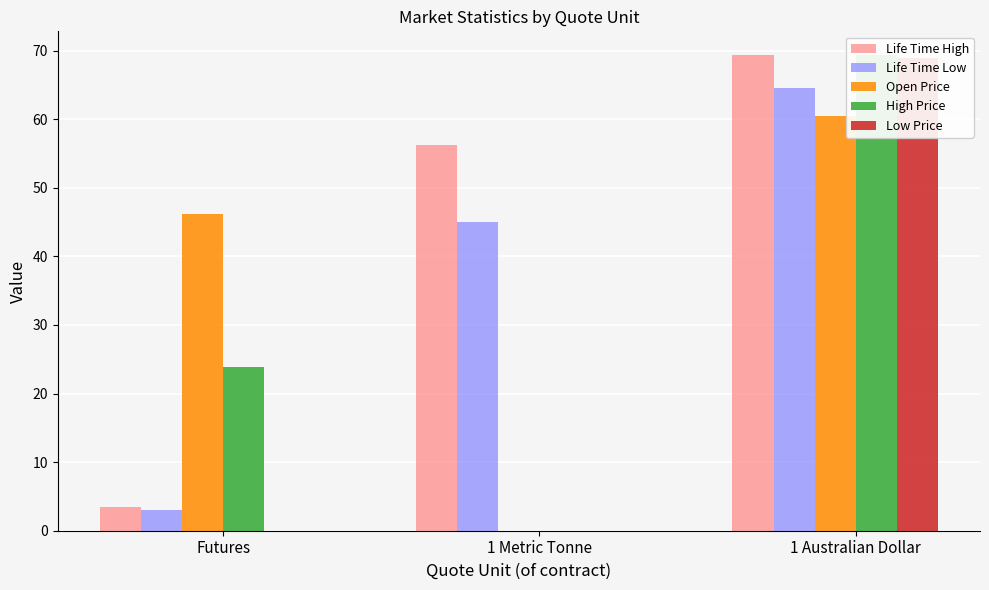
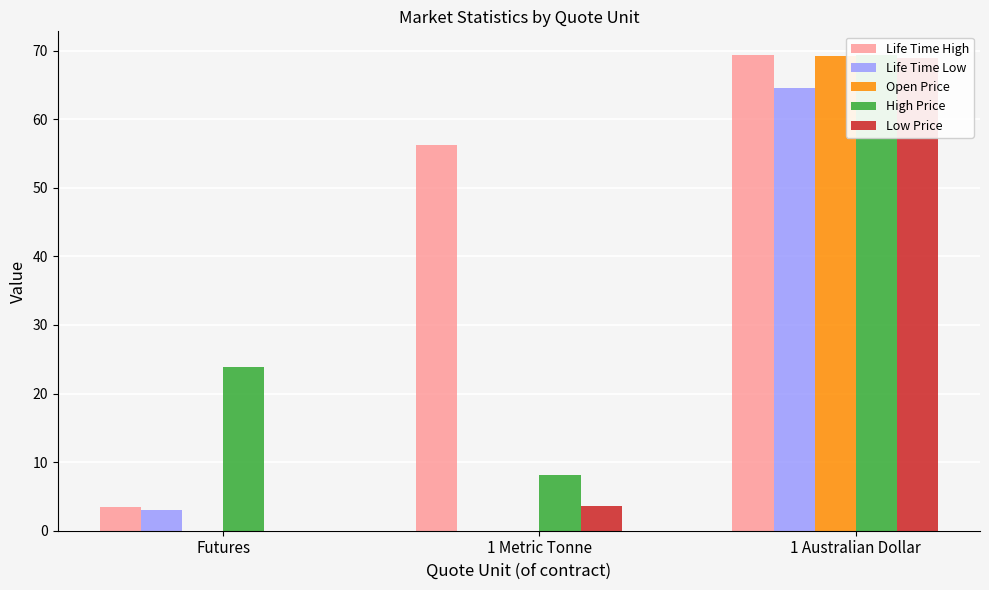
Open Price, Futures: 46 -> 0
Life Time Low, 1 Metric Tonne: 45 -> 0
High Price, 1 Metric Tonne: 0 -> 8
Low Price, 1 Metric Tonne: 0 -> 4
Open Price, 1 Australian Dollar: 60 -> 69
